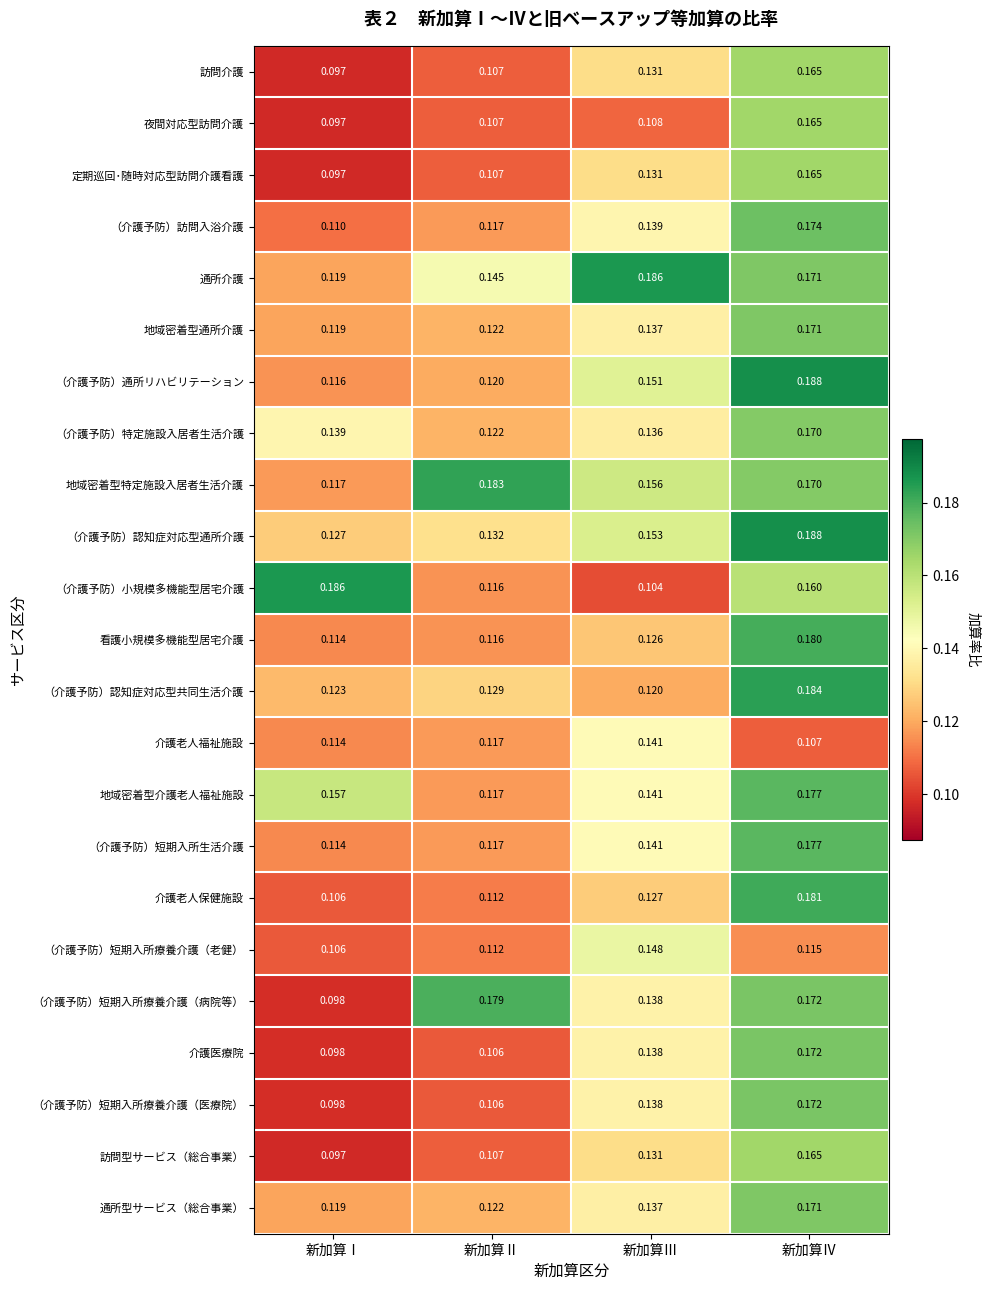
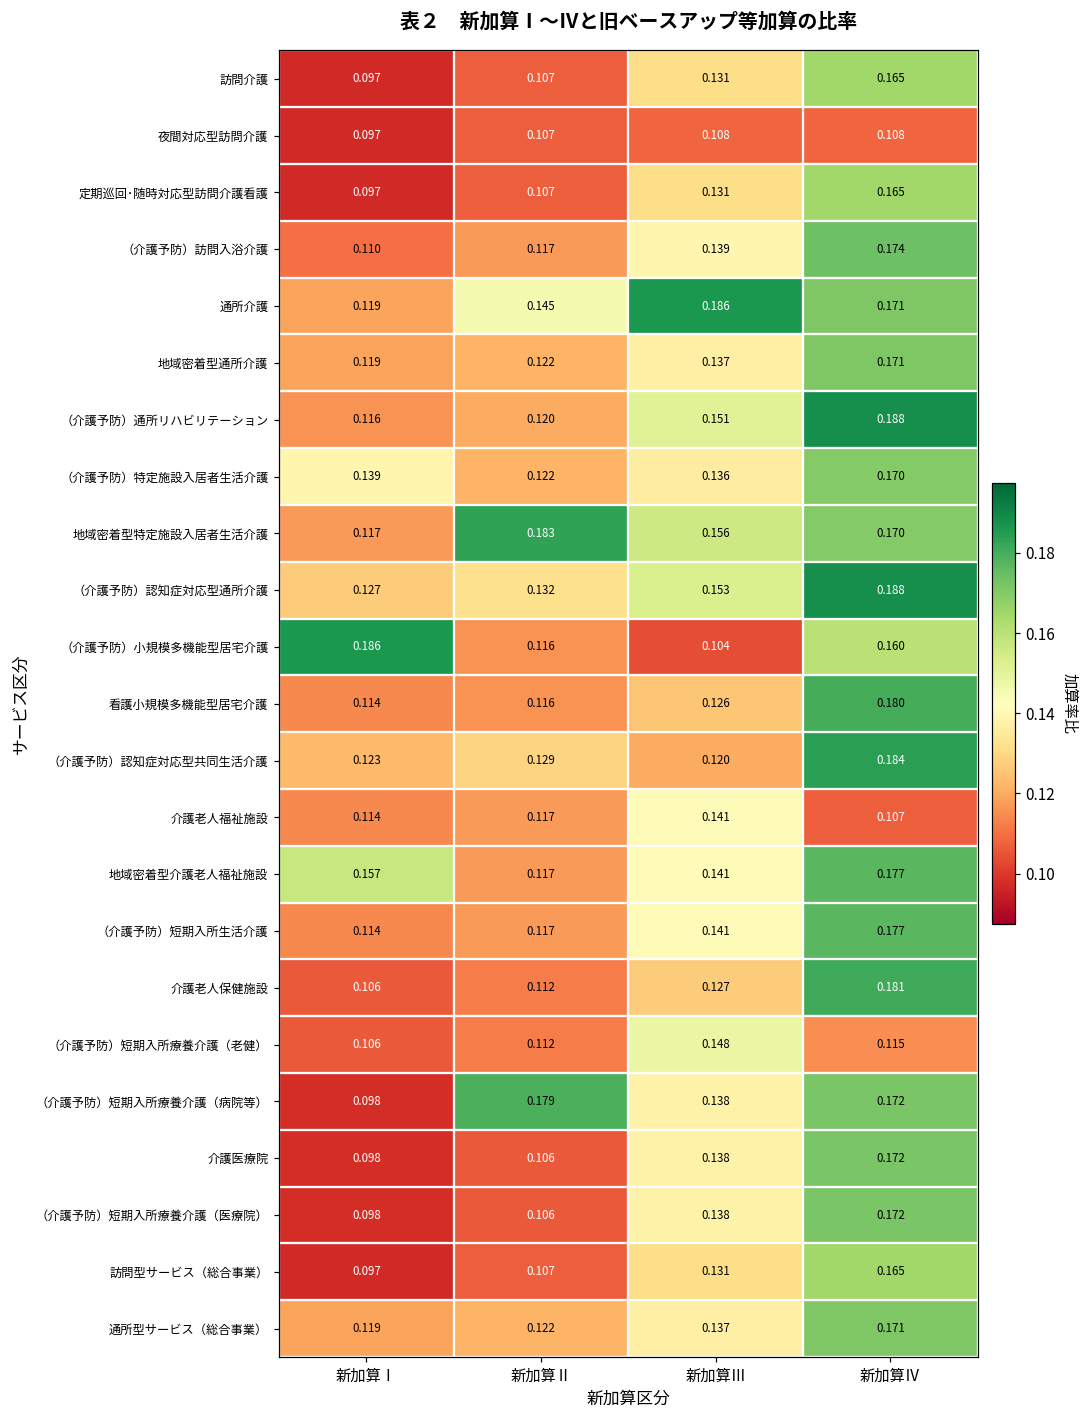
夜間対応型訪問介護, 新加算Ⅳ: 0.165 -> 0.108
